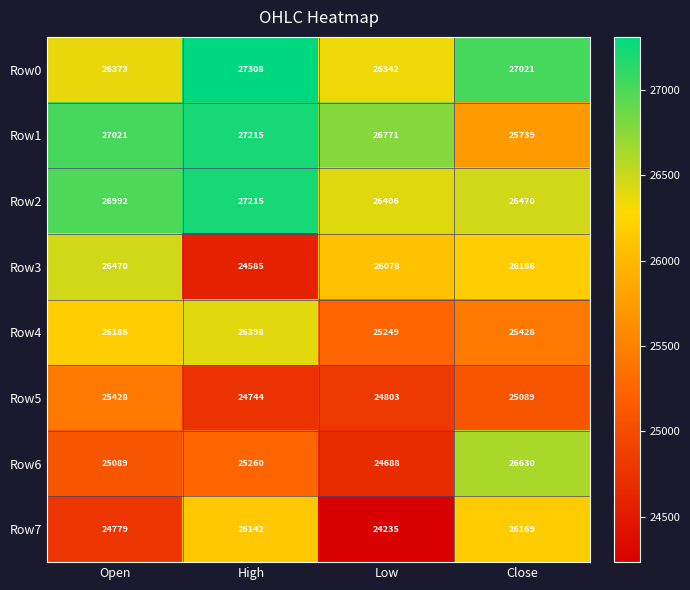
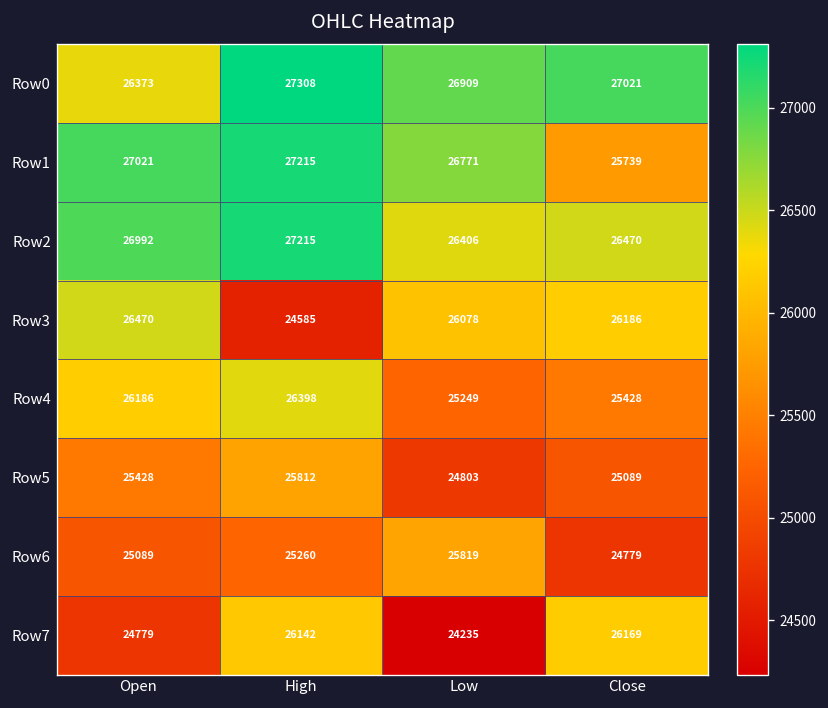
Row0, Low: 26342 -> 26909
Row5, High: 24744 -> 25812
Row6, Low: 24688 -> 25819
Row6, Close: 26630 -> 24779
